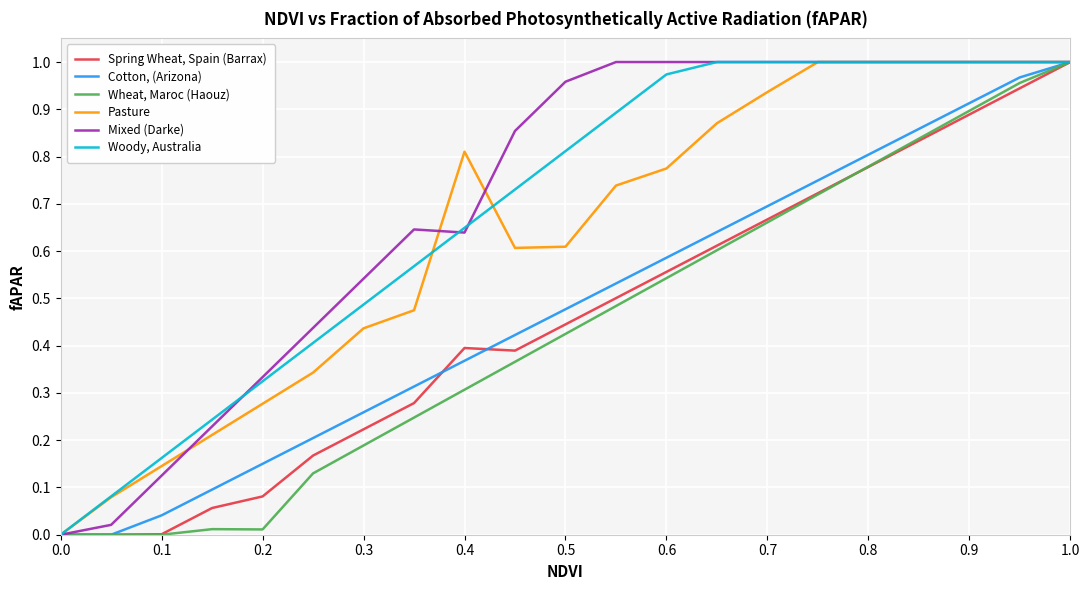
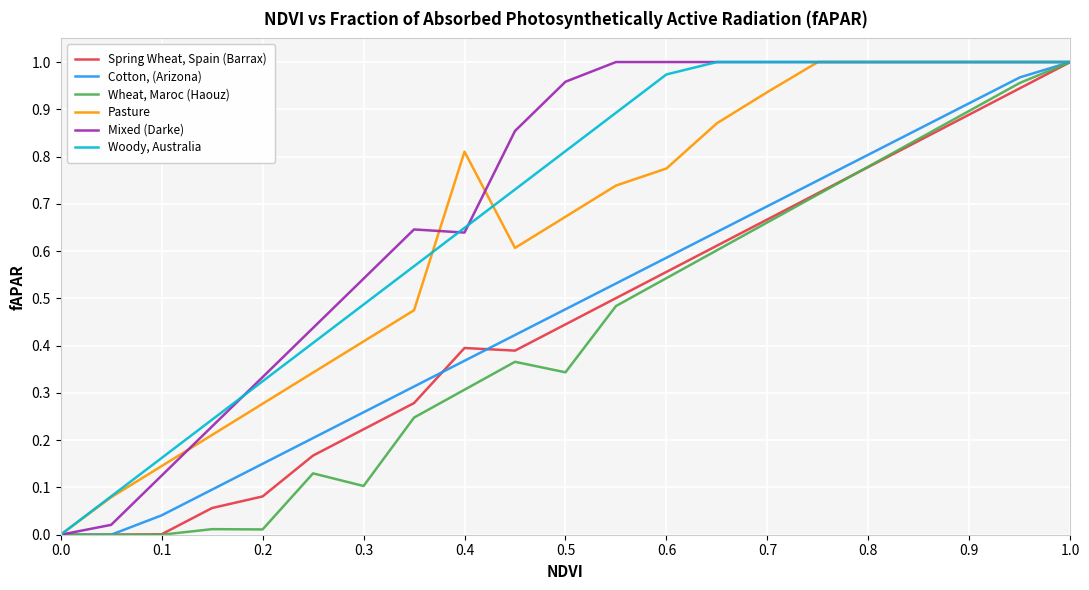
Wheat, Maroc (Haouz), 0.3: 0.19 -> 0.10
Pasture, 0.3: 0.44 -> 0.41
Wheat, Maroc (Haouz), 0.5: 0.42 -> 0.34
Pasture, 0.5: 0.61 -> 0.67
